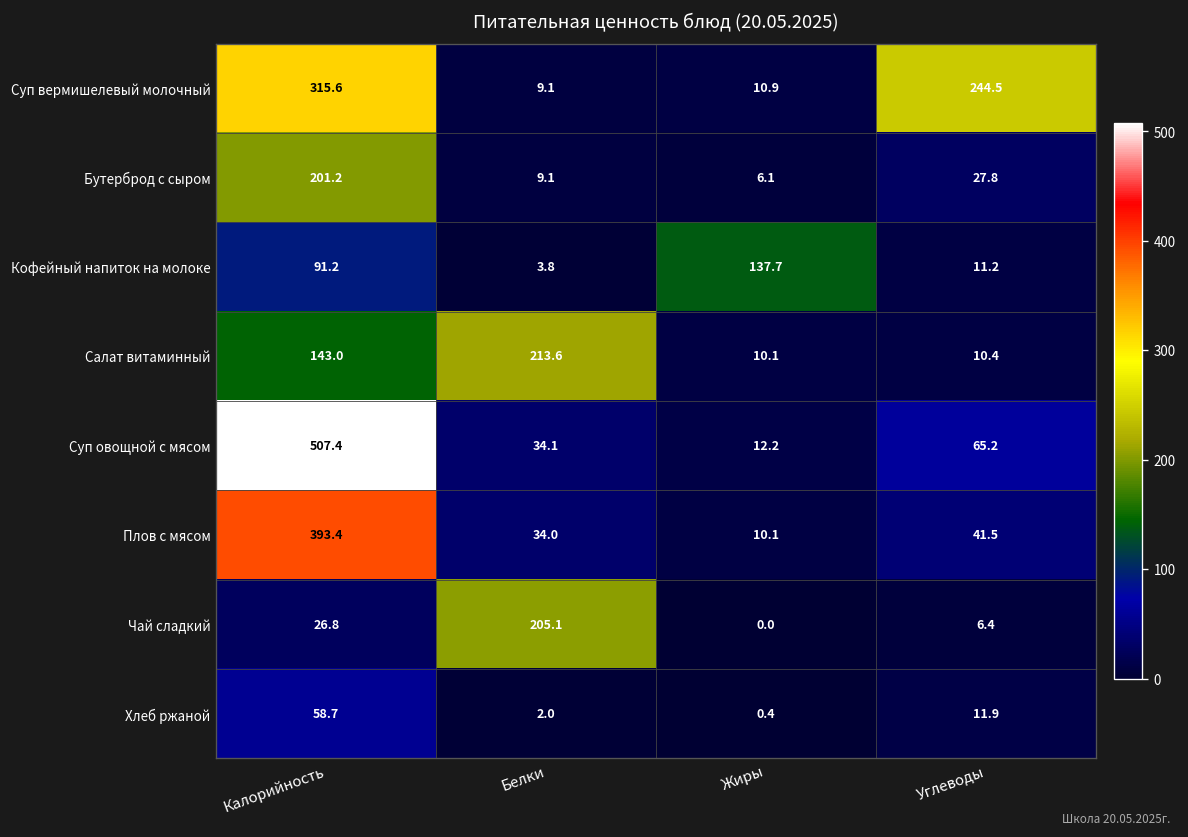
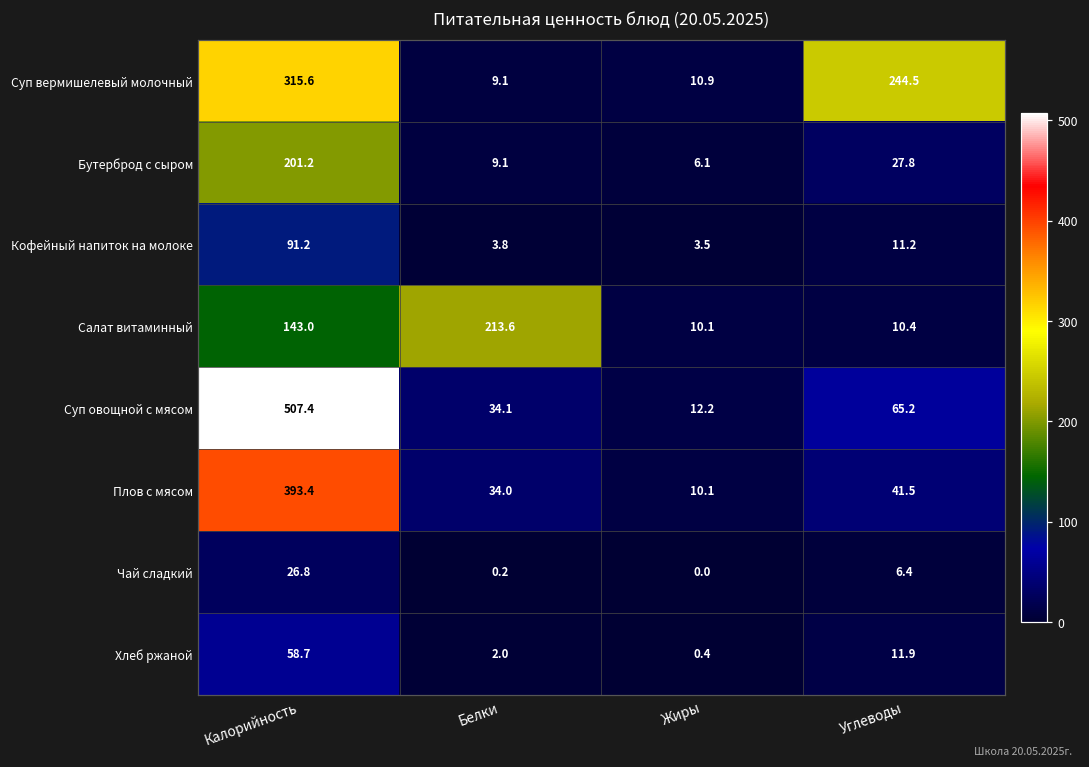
Кофейный напиток на молоке, Жиры: 137.7 -> 3.5
Чай сладкий, Белки: 205.1 -> 0.2
